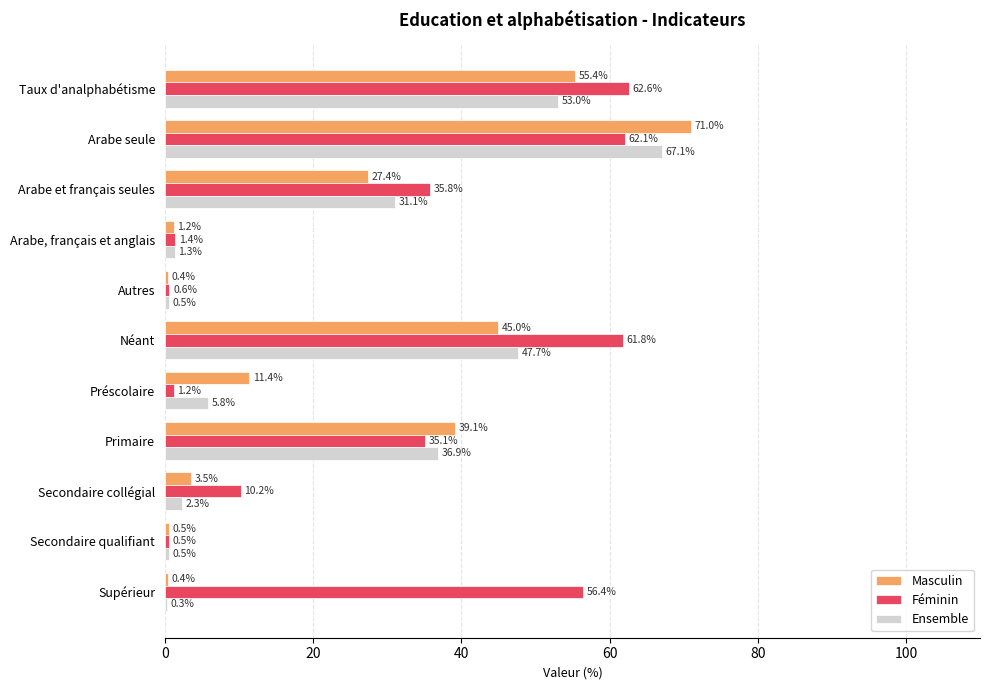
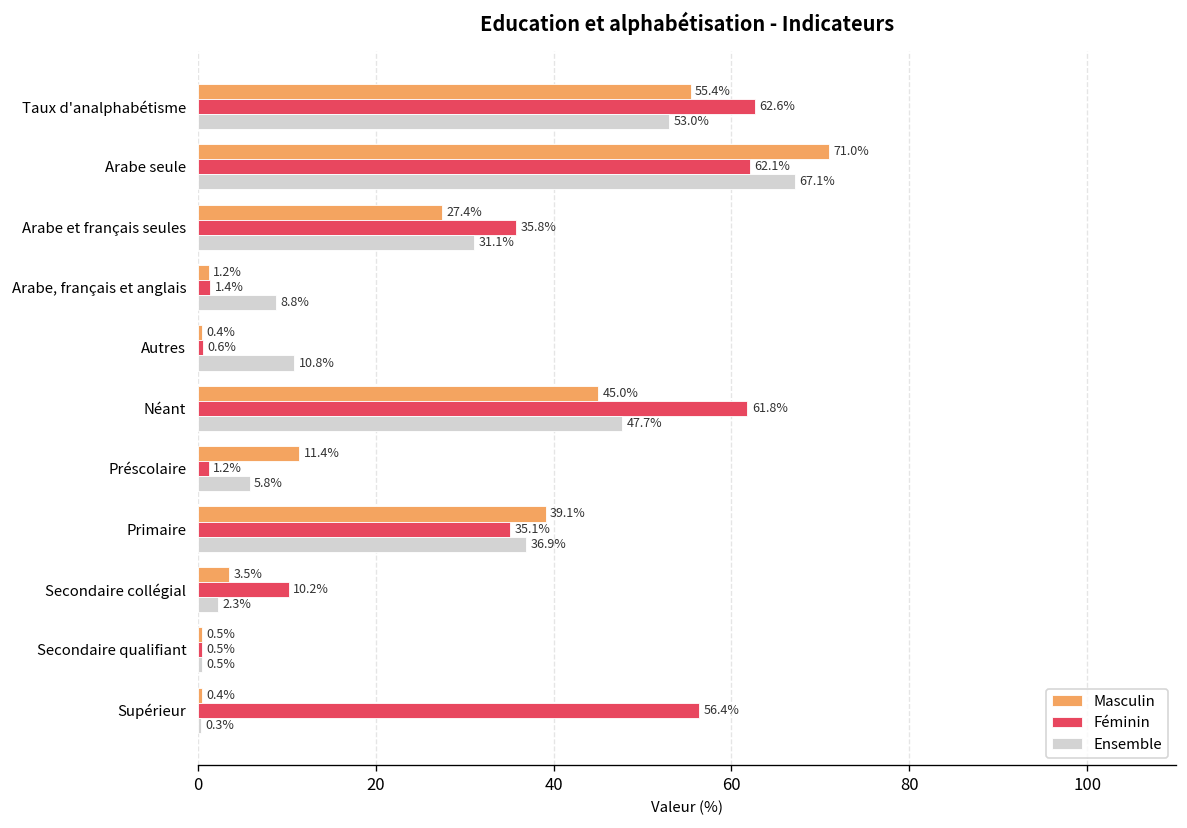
Ensemble, Arabe, français et anglais: 1.3% -> 8.8%
Ensemble, Autres: 0.5% -> 10.8%
